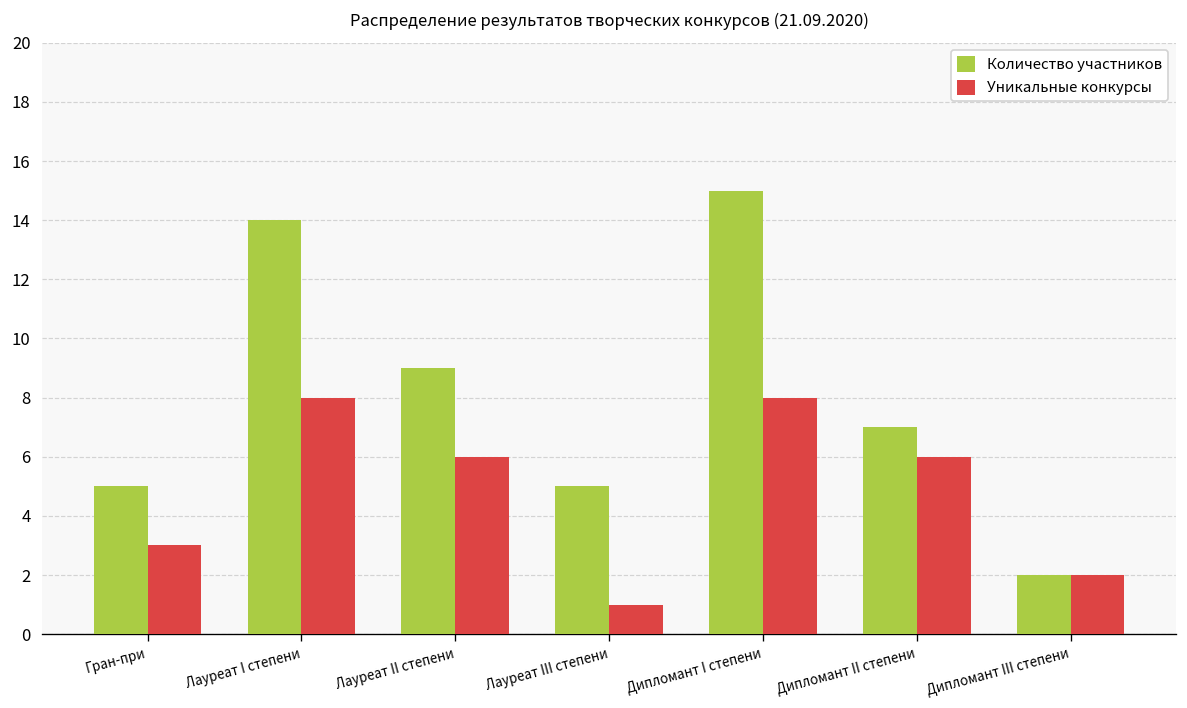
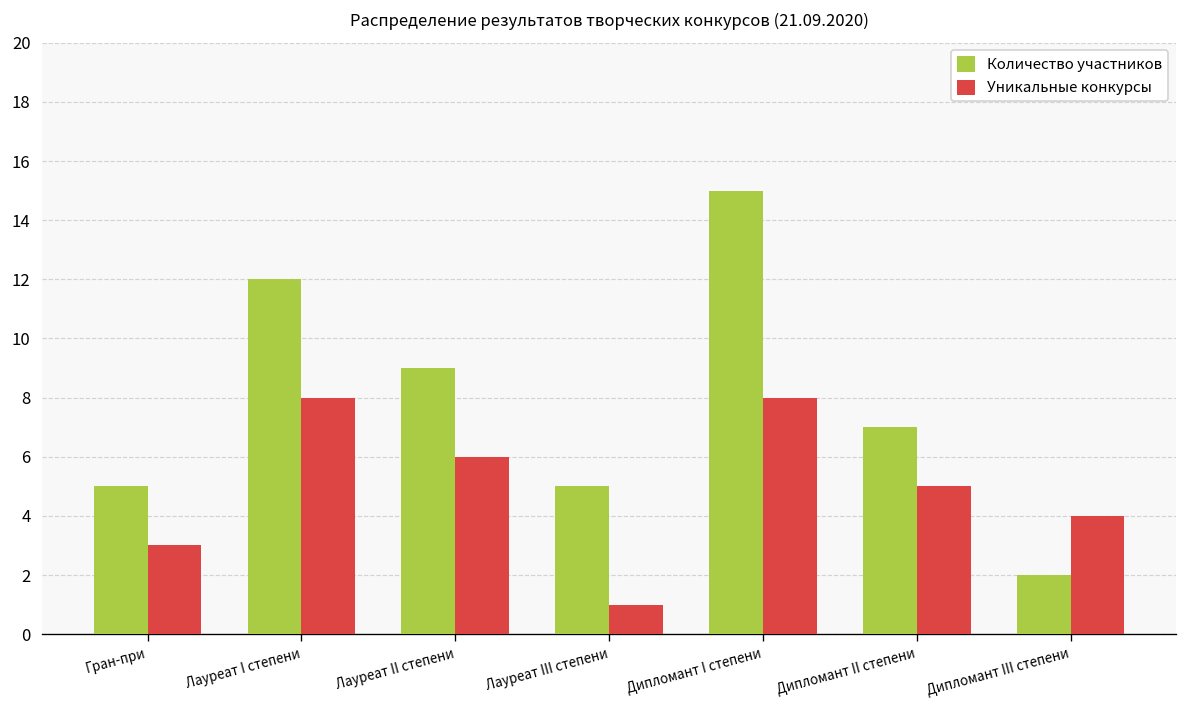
Количество участников, Лауреат I степени: 14 -> 12
Уникальные конкурсы, Дипломант II степени: 6 -> 5
Уникальные конкурсы, Дипломант III степени: 2 -> 4
